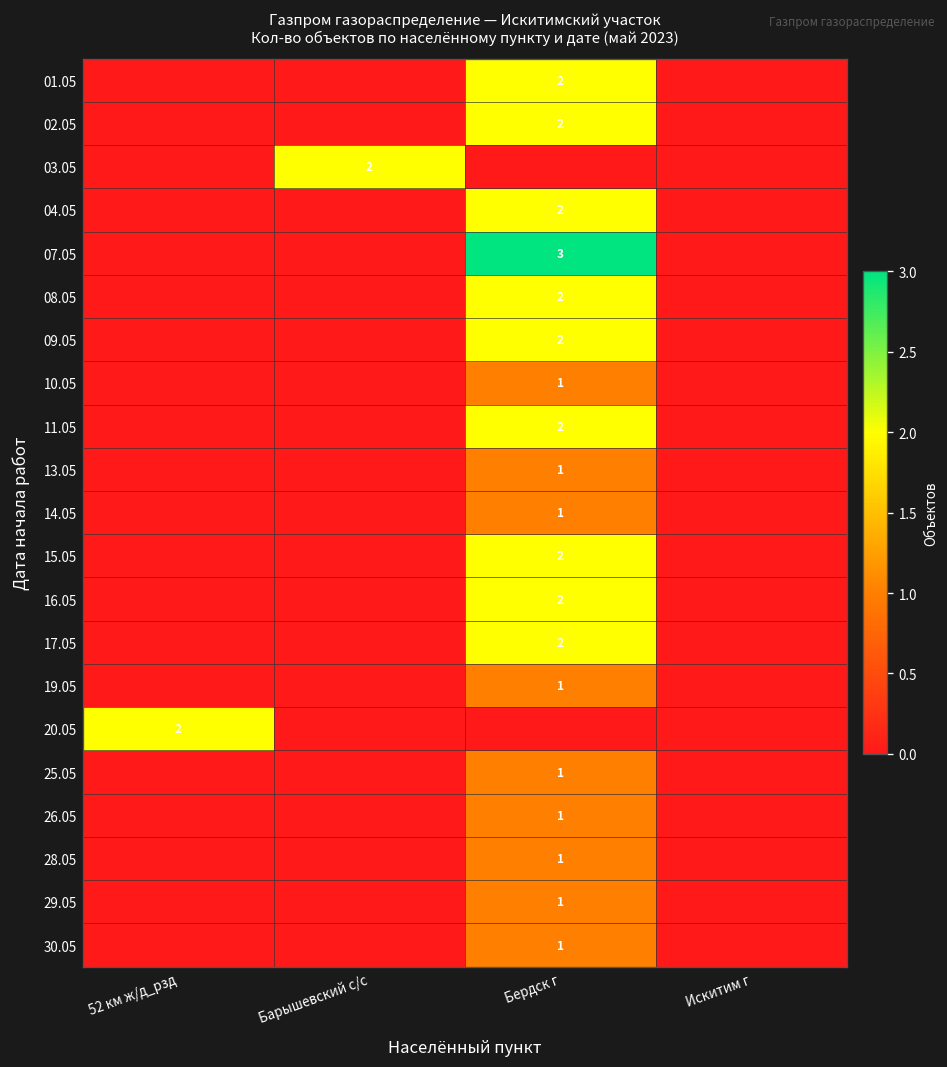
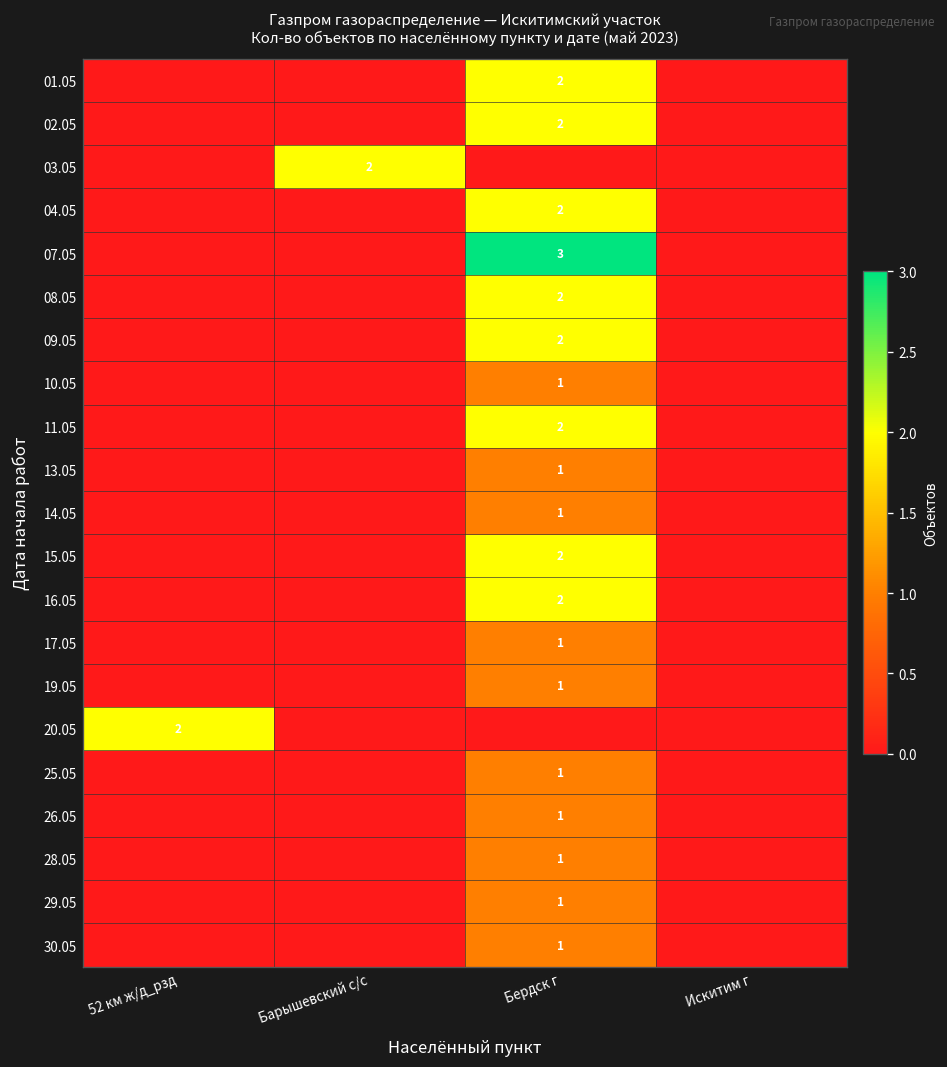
17.05, Бердск г: 2 -> 1
